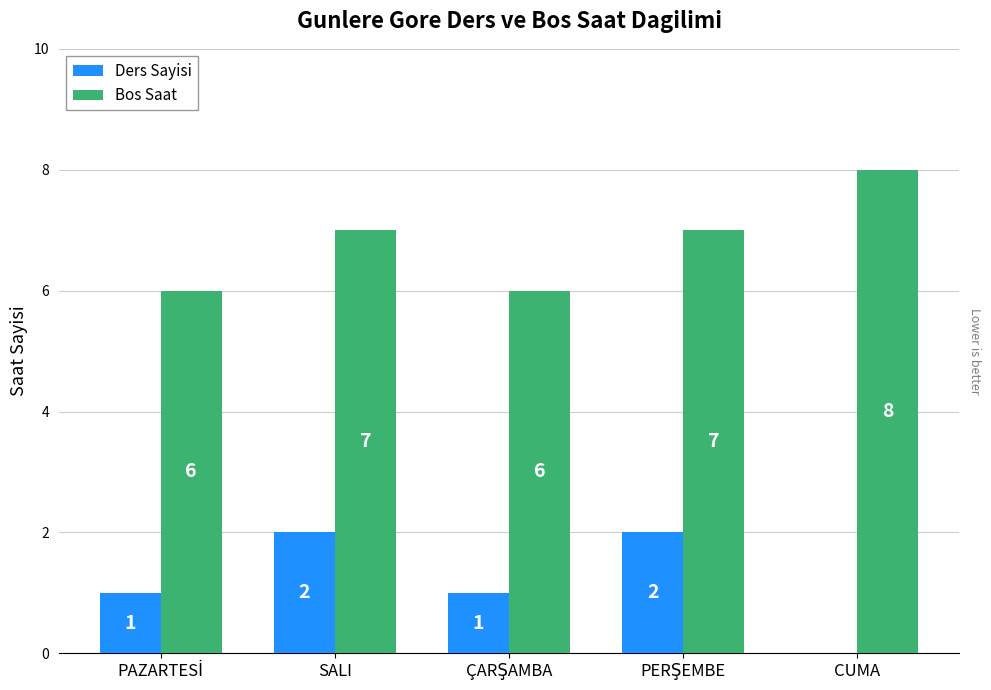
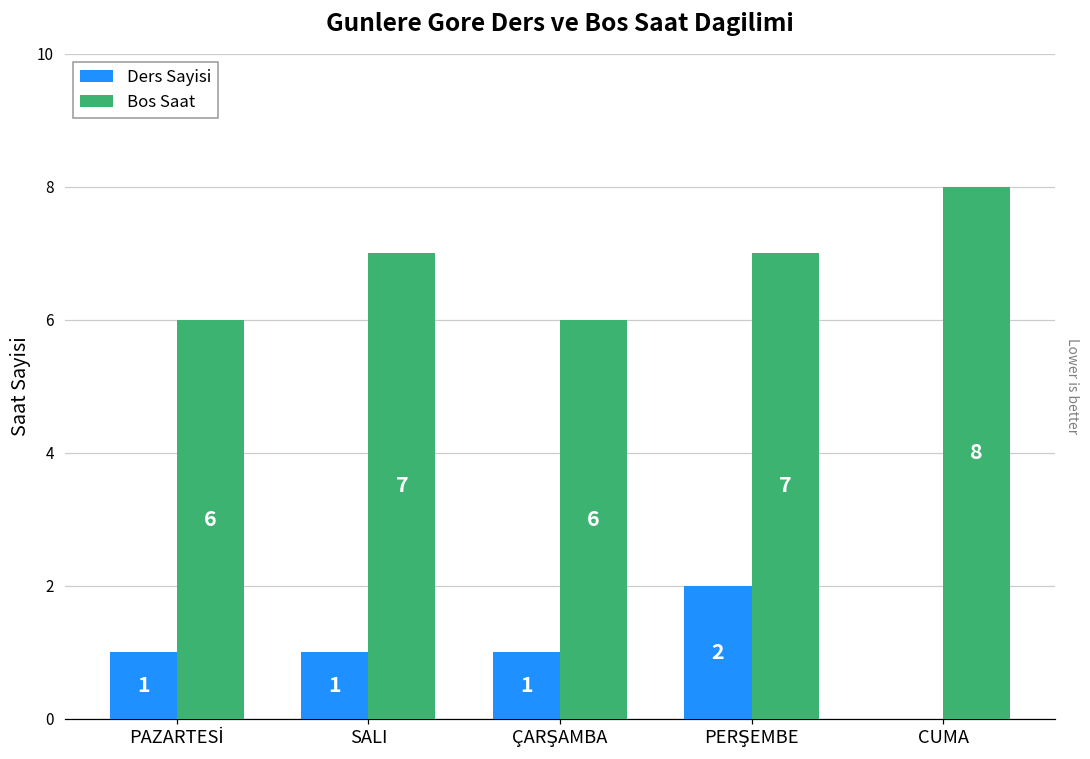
Ders Sayisi, SALI: 2 -> 1
